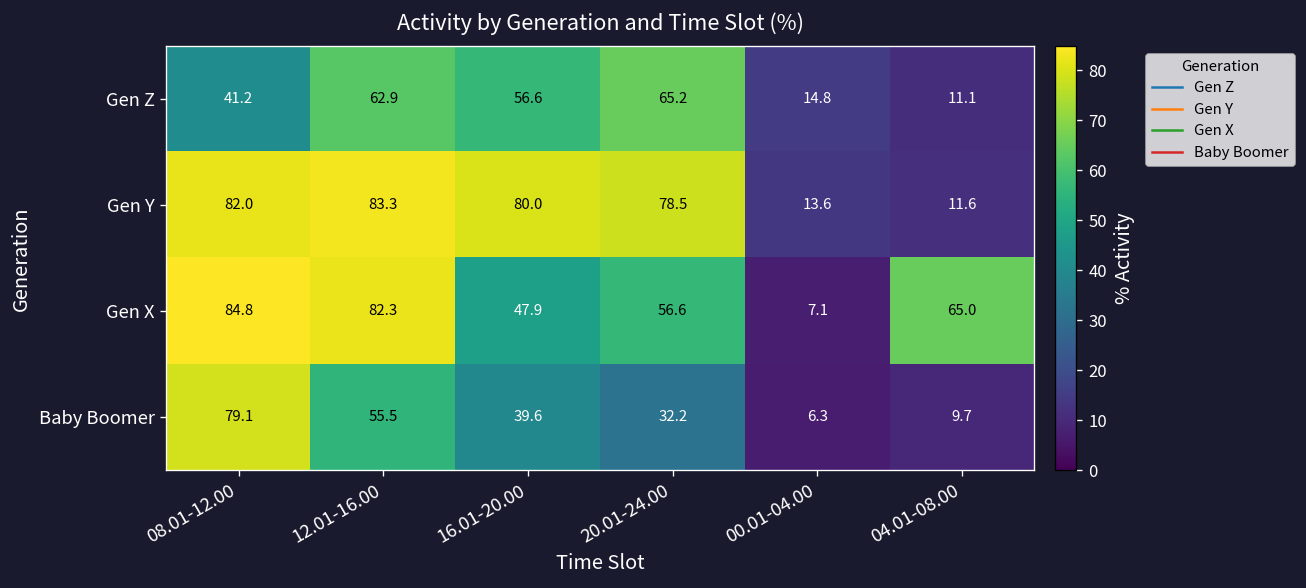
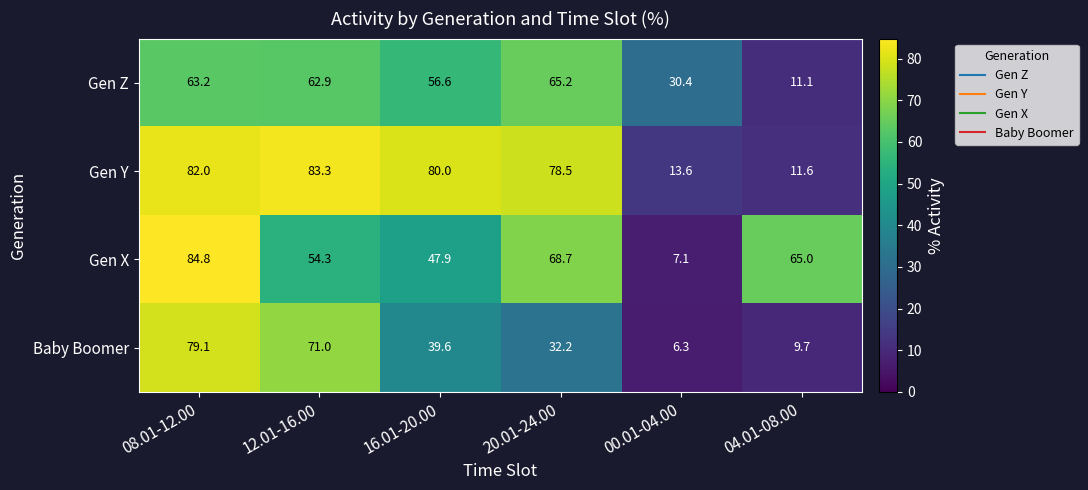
Gen Z, 08.01-12.00: 41.2 -> 63.2
Gen Z, 00.01-04.00: 14.8 -> 30.4
Gen X, 12.01-16.00: 82.3 -> 54.3
Gen X, 20.01-24.00: 56.6 -> 68.7
Baby Boomer, 12.01-16.00: 55.5 -> 71.0
